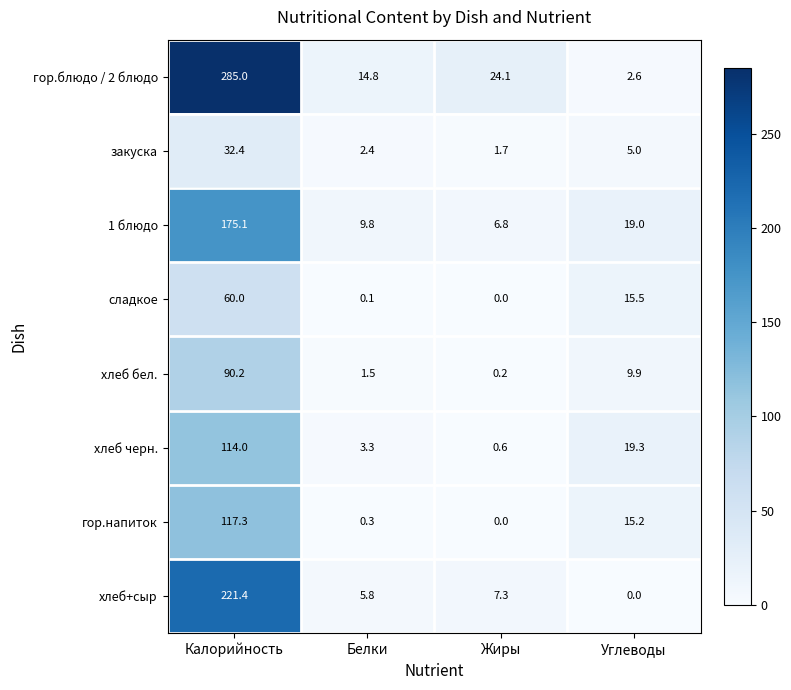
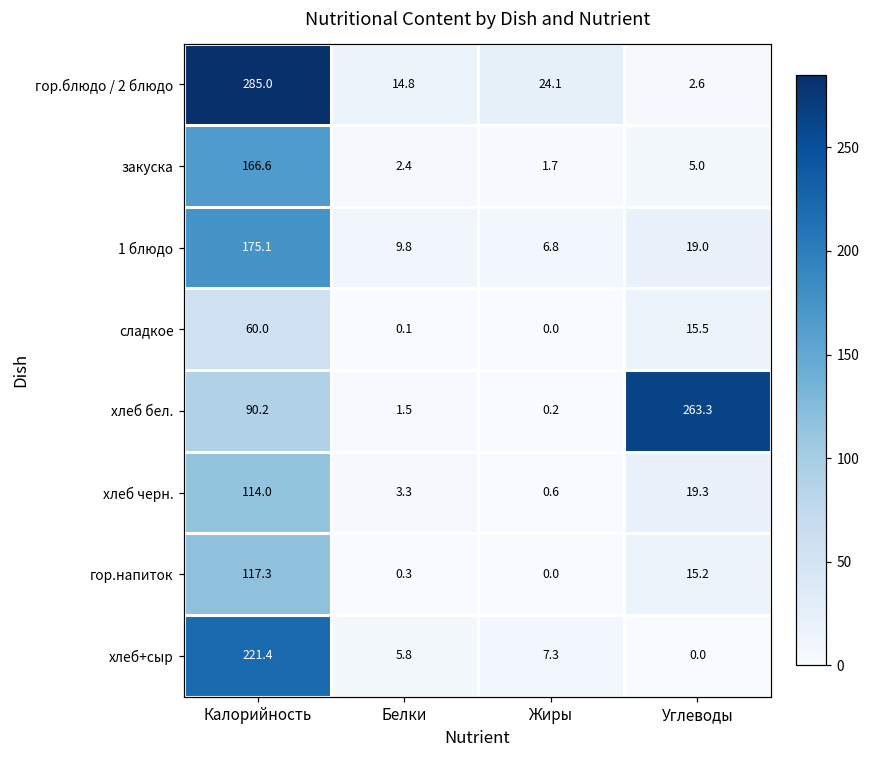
закуска, Калорийность: 32.4 -> 166.6
хлеб бел., Углеводы: 9.9 -> 263.3
